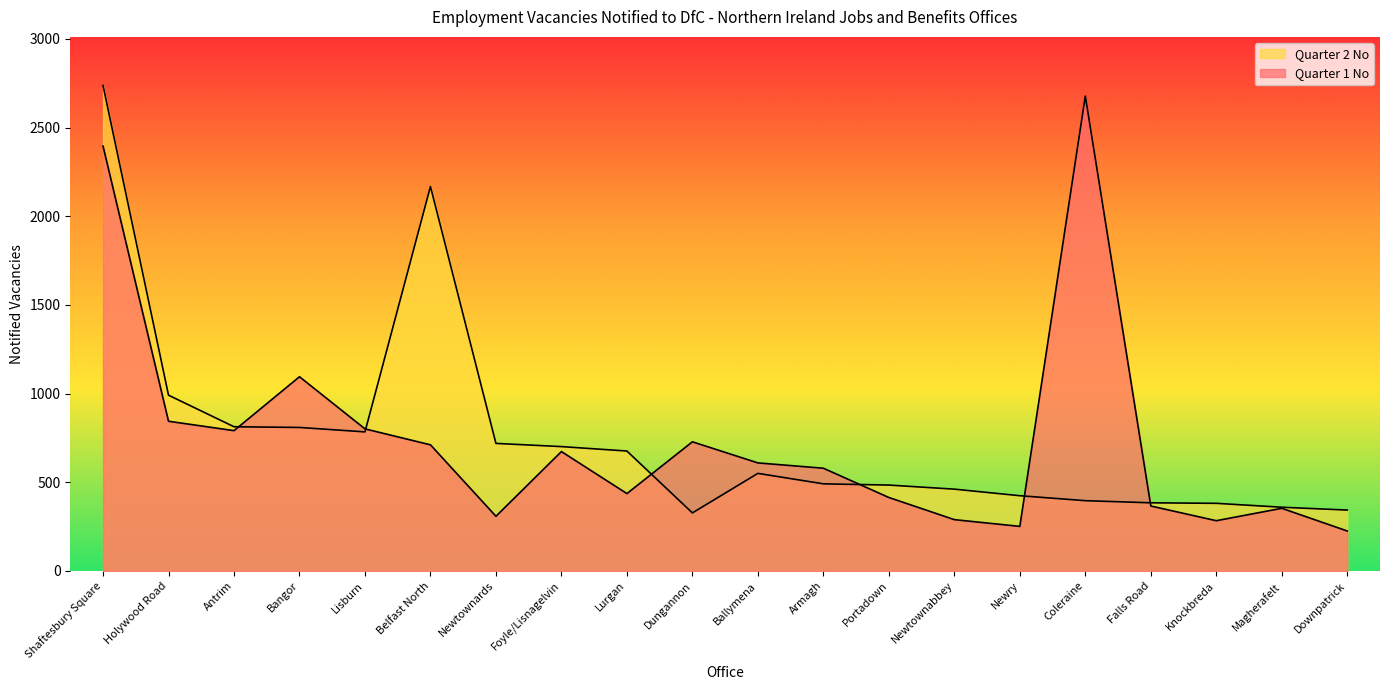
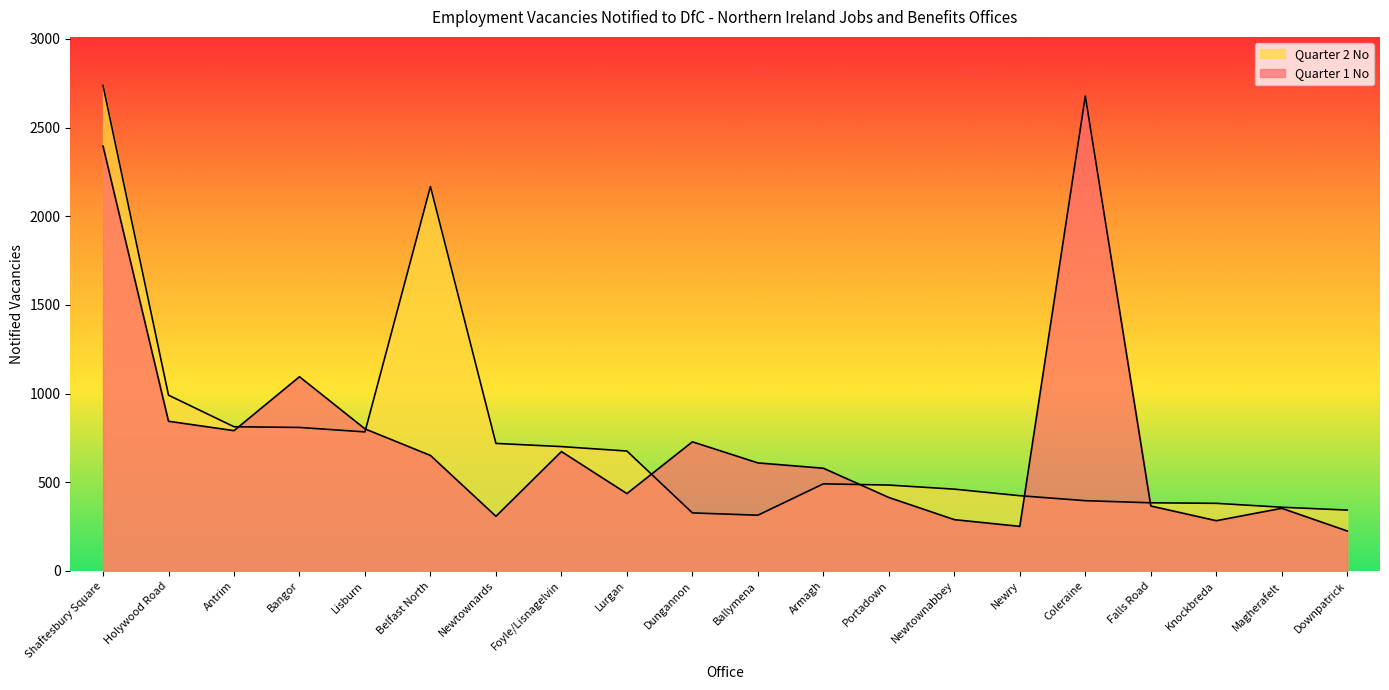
Quarter 1 No, Belfast North: 710 -> 650
Quarter 2 No, Ballymena: 550 -> 310
